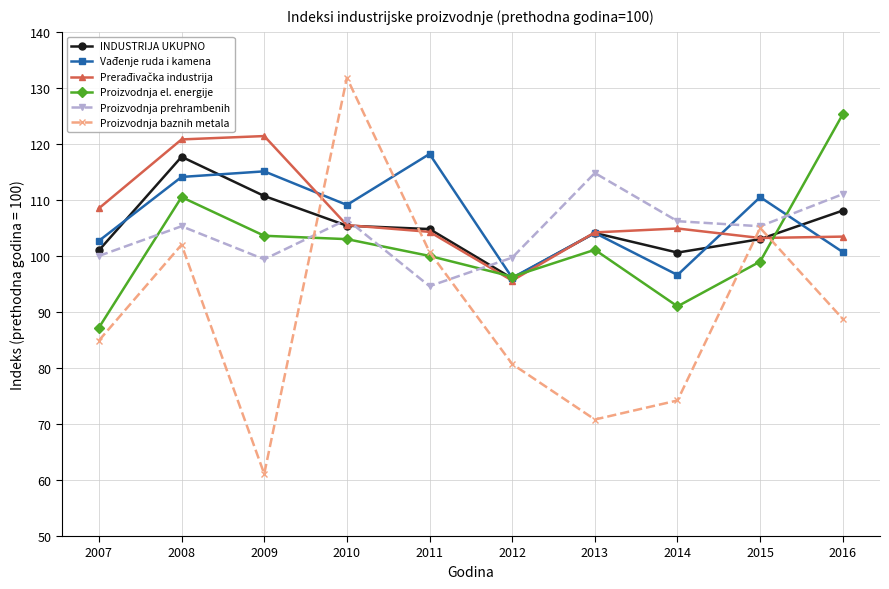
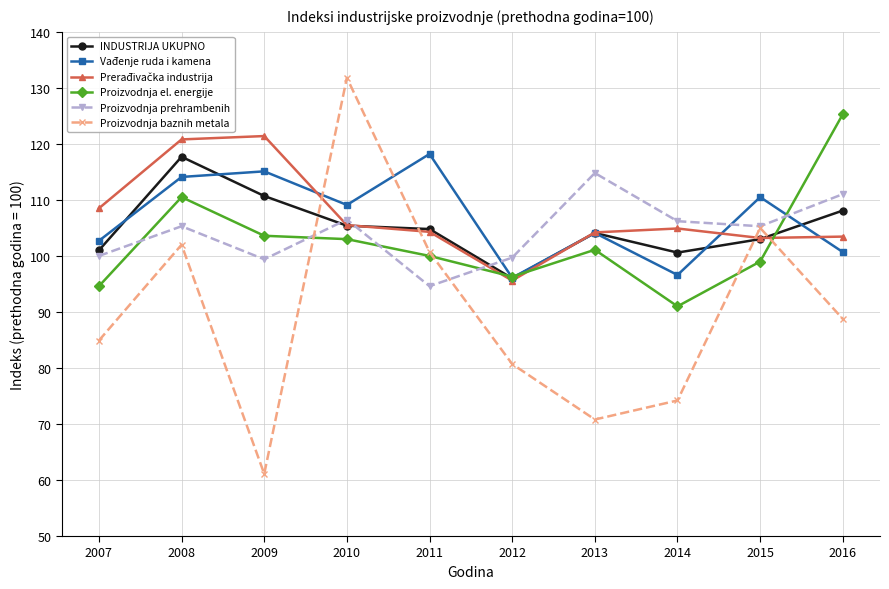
Proizvodnja el. energije, 2007: 87 -> 95
